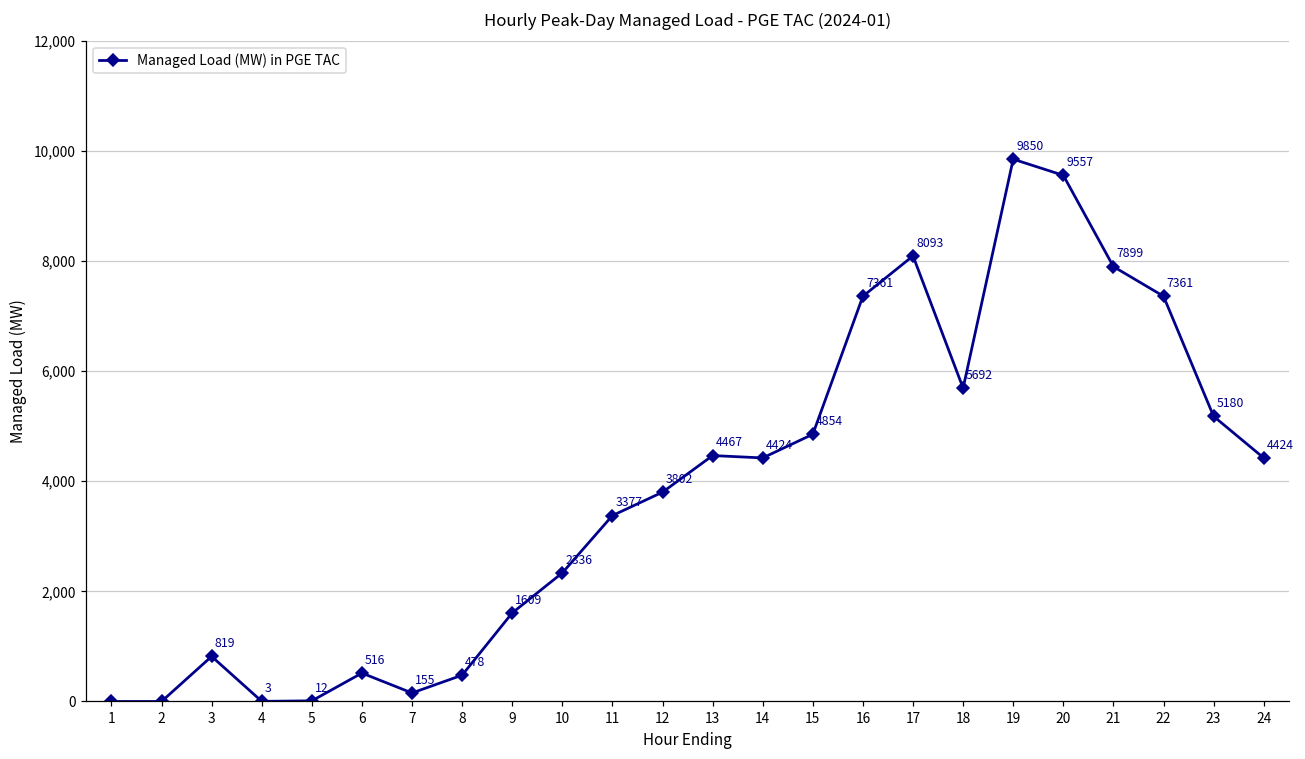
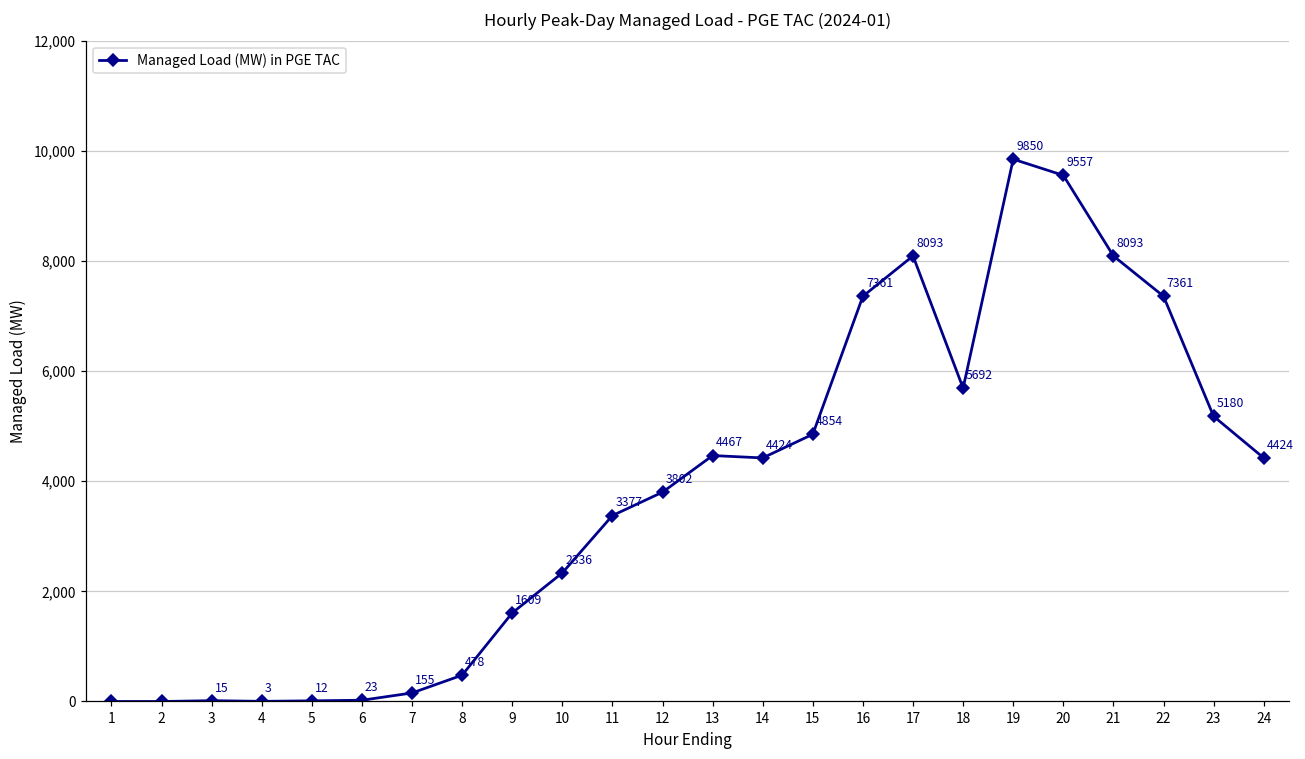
3: 819 -> 15
6: 516 -> 23
21: 7899 -> 8093
